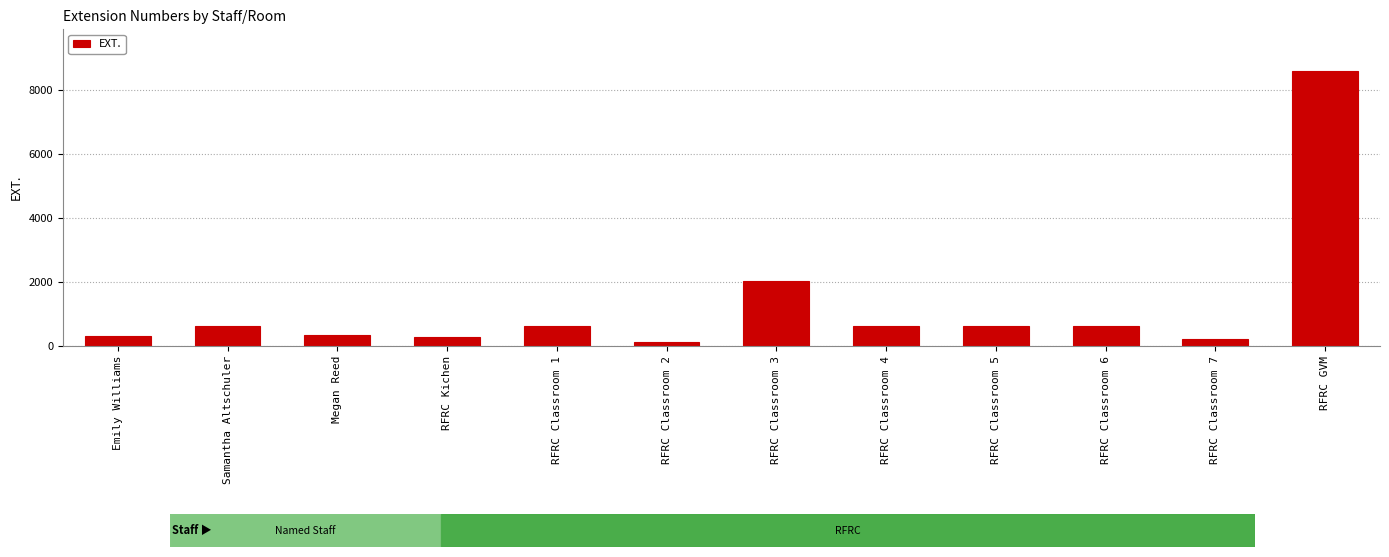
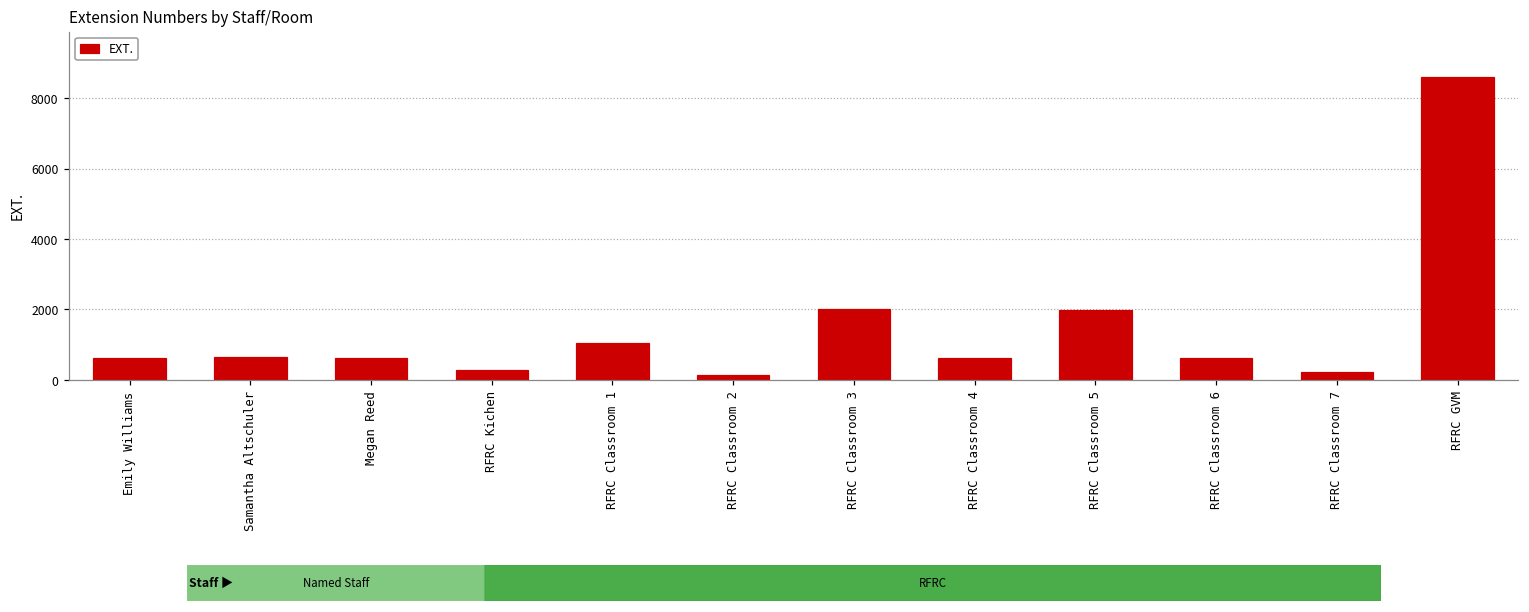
Emily Williams: 300 -> 600
Megan Reed: 300 -> 600
RFRC Classroom 1: 600 -> 1100
RFRC Classroom 5: 600 -> 2000
